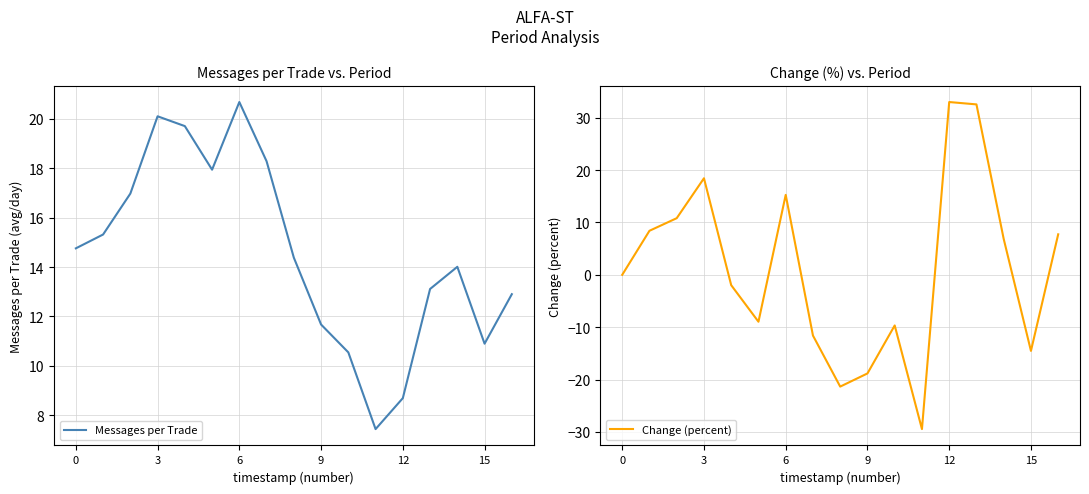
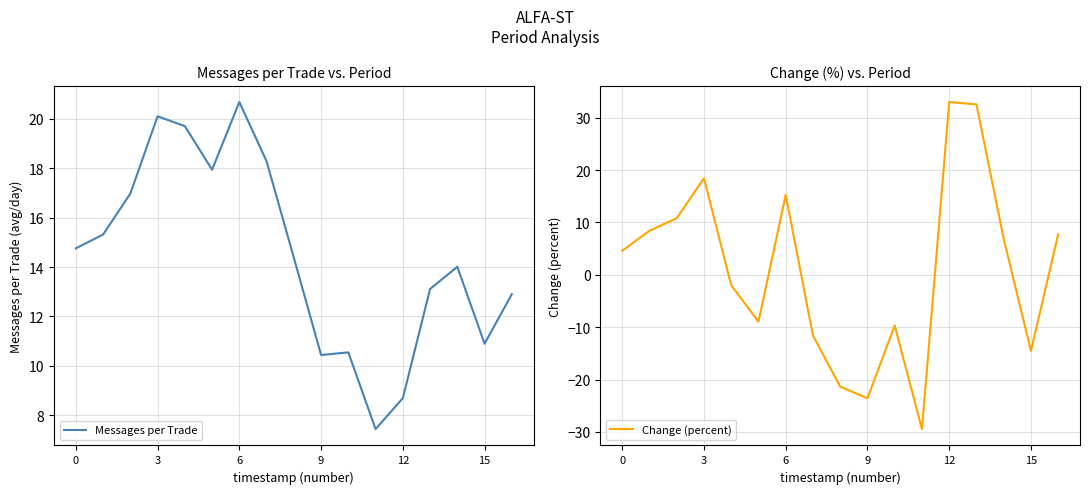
Messages per Trade vs. Period, 9: 11.7 -> 10.4
Change (%) vs. Period, 0: 0 -> 5
Change (%) vs. Period, 9: -19 -> -24
